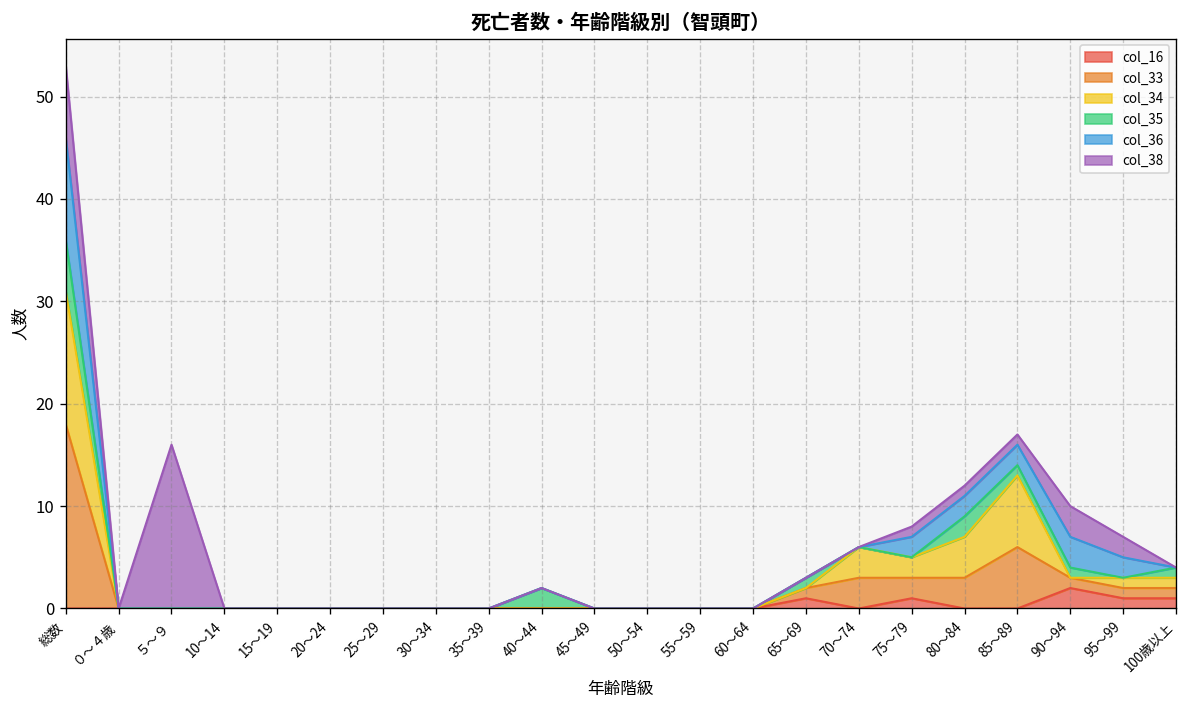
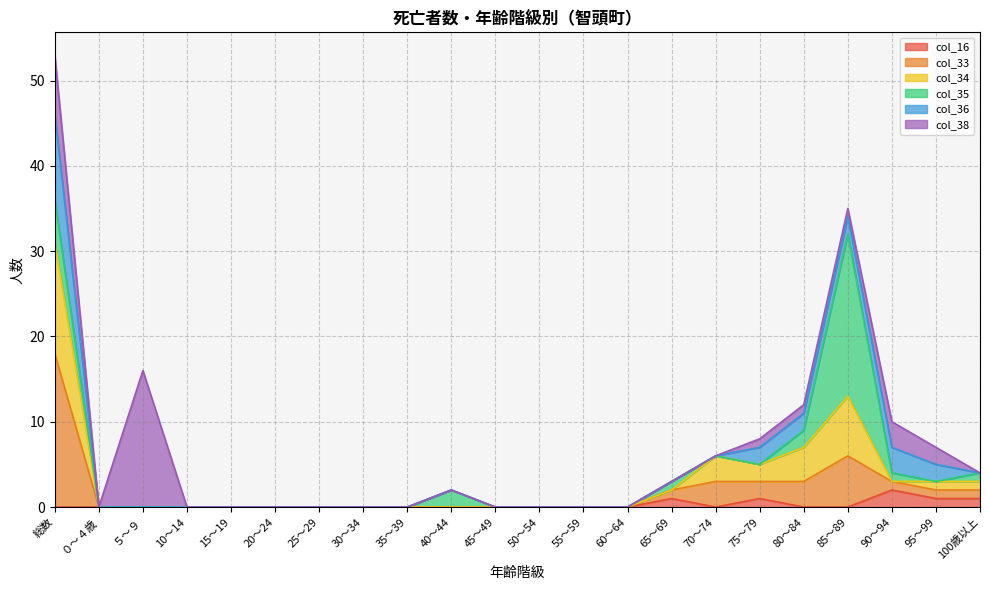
col_35, 85～89: 1 -> 19
